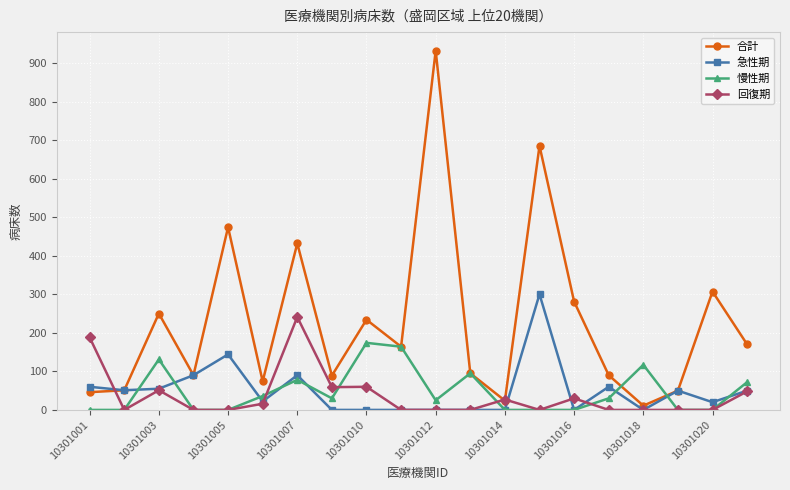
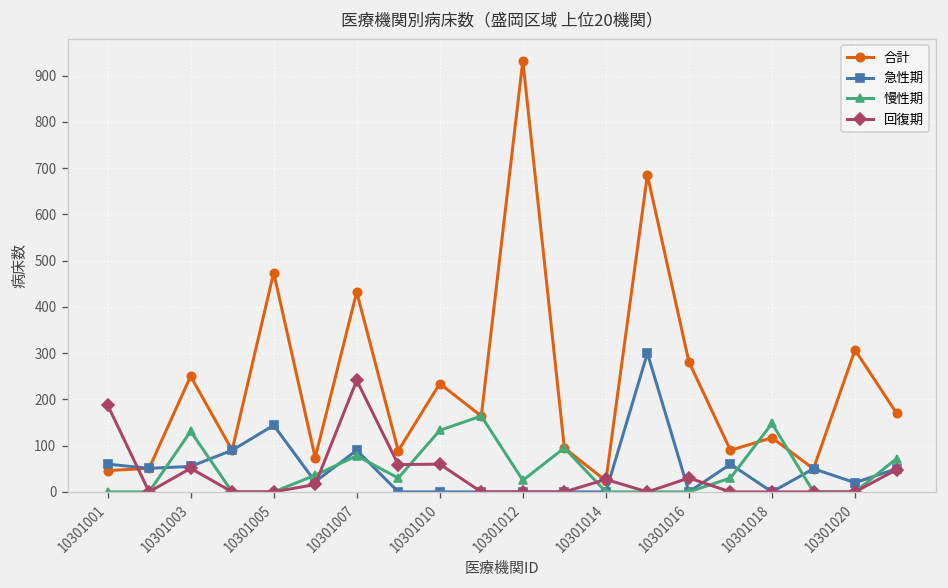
慢性期, 10301010: 170 -> 130
合計, 10301018: 10 -> 120
慢性期, 10301018: 120 -> 150
